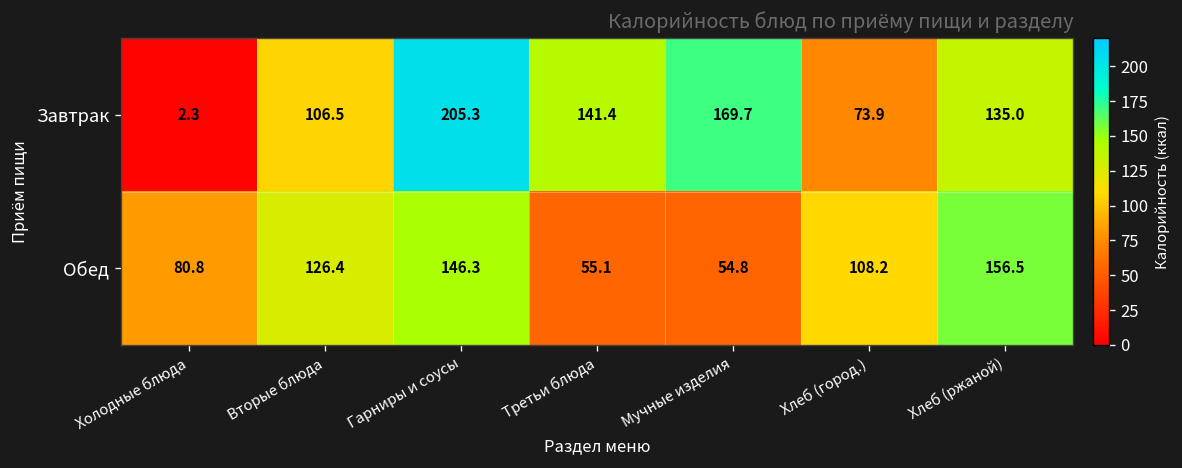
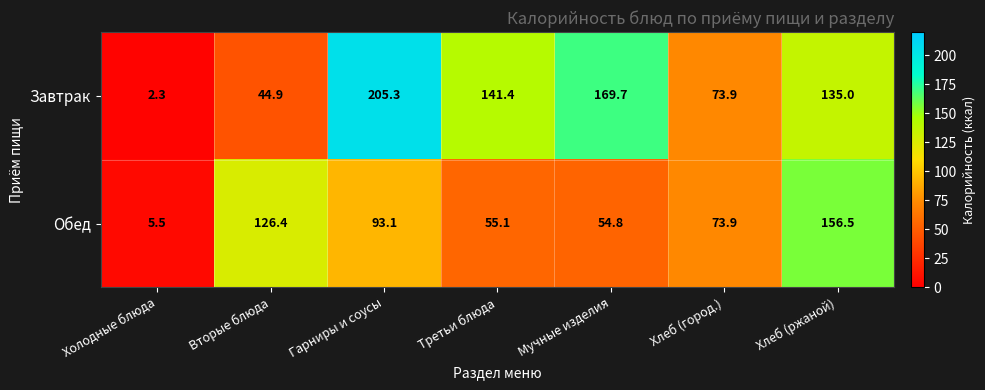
Завтрак, Вторые блюда: 106.5 -> 44.9
Обед, Холодные блюда: 80.8 -> 5.5
Обед, Гарниры и соусы: 146.3 -> 93.1
Обед, Хлеб (город.): 108.2 -> 73.9
